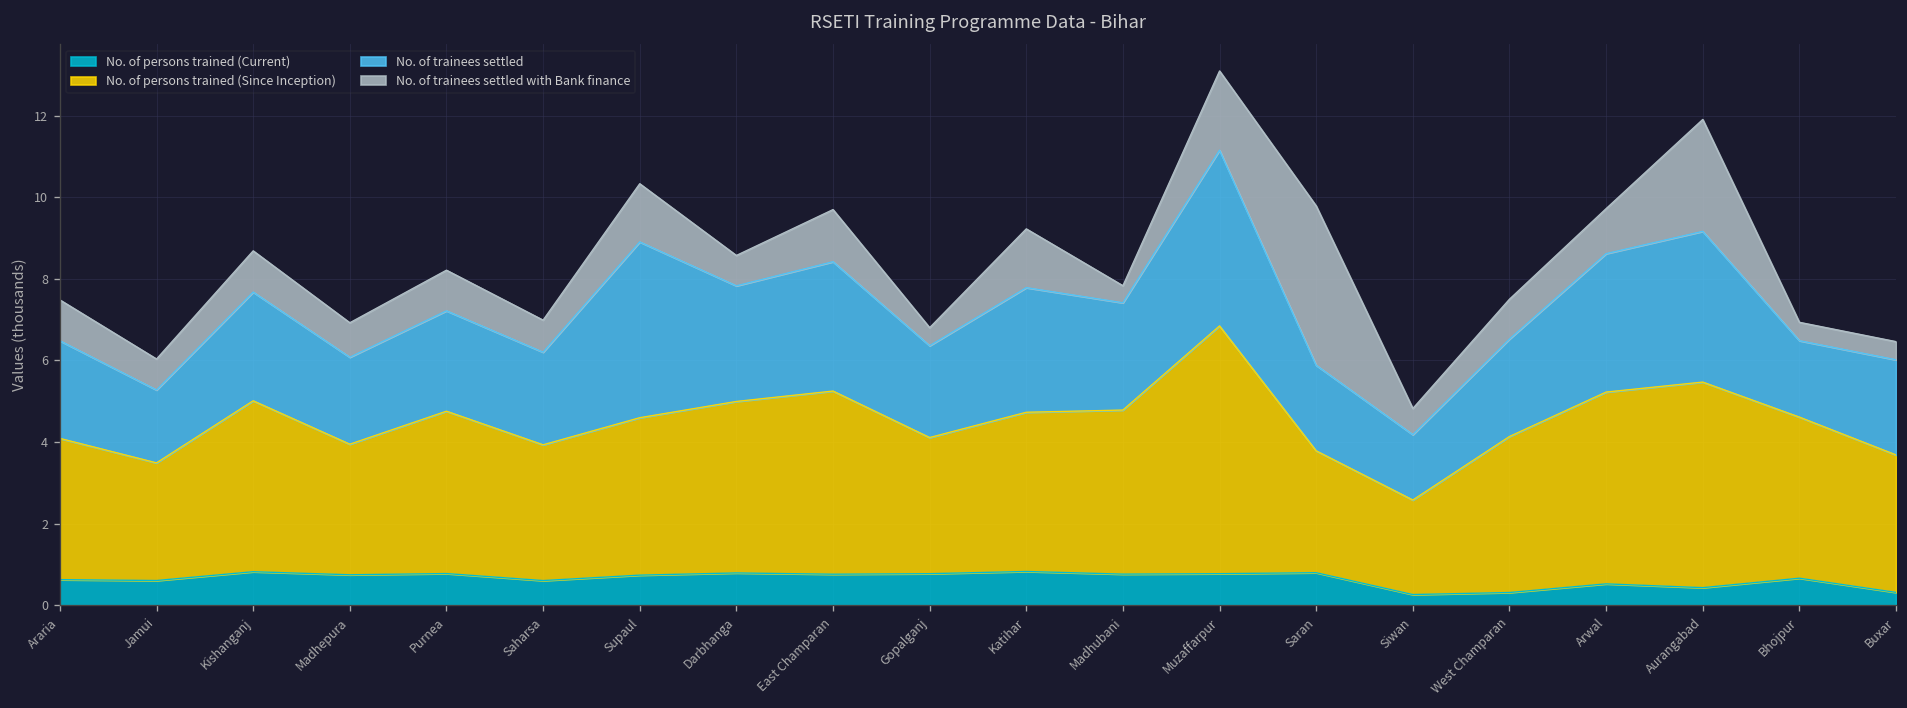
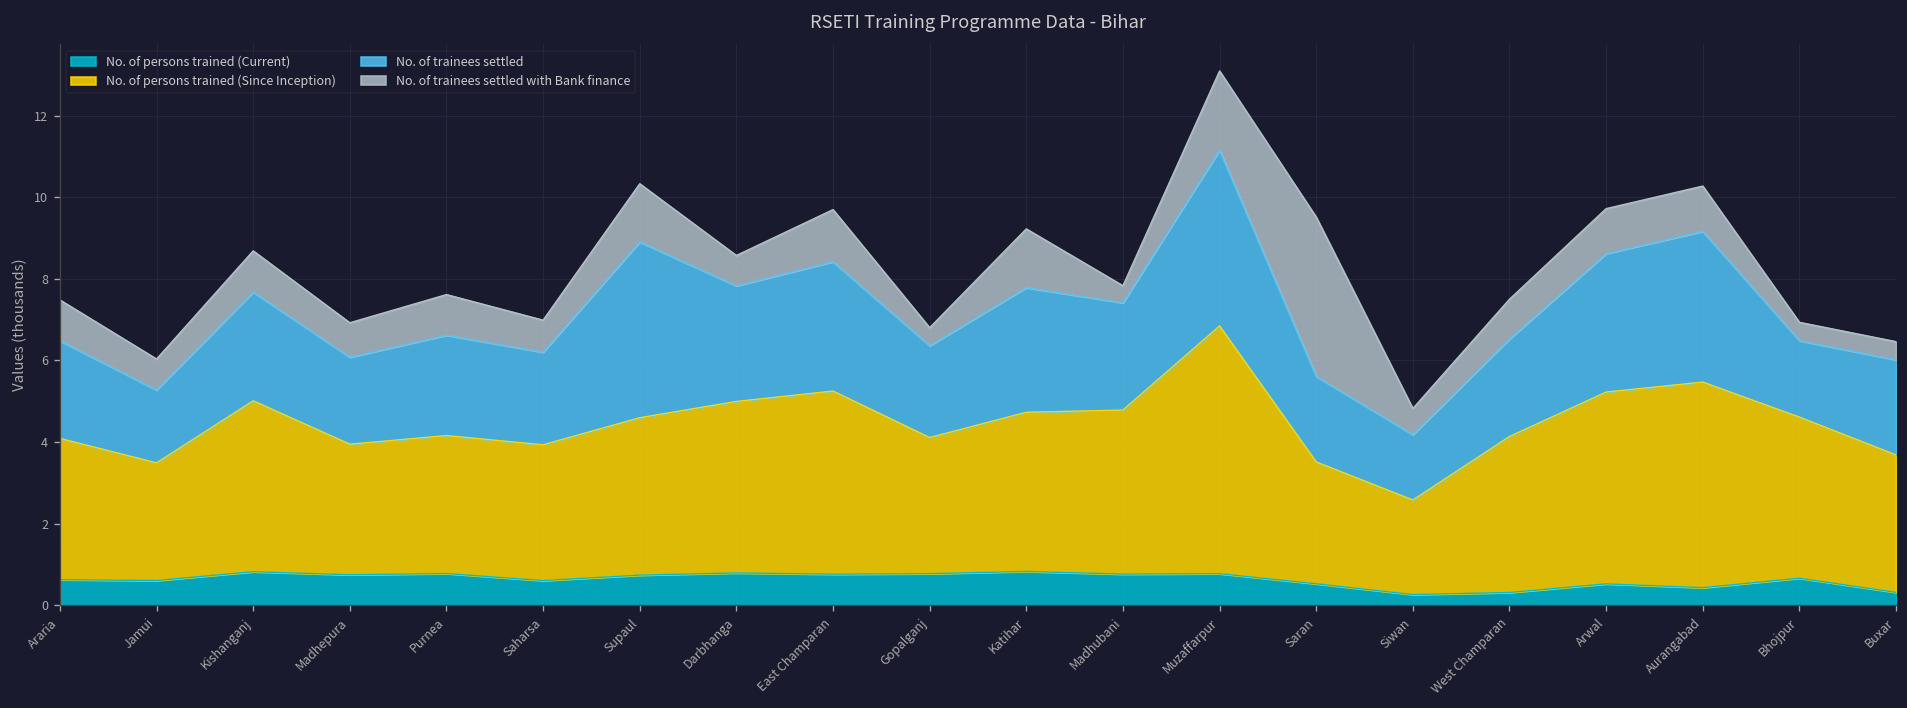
No. of persons trained (Since Inception), Purnea: 4.0 -> 3.4
No. of persons trained (Current), Saran: 0.8 -> 0.5
No. of trainees settled with Bank finance, Aurangabad: 2.7 -> 1.1
